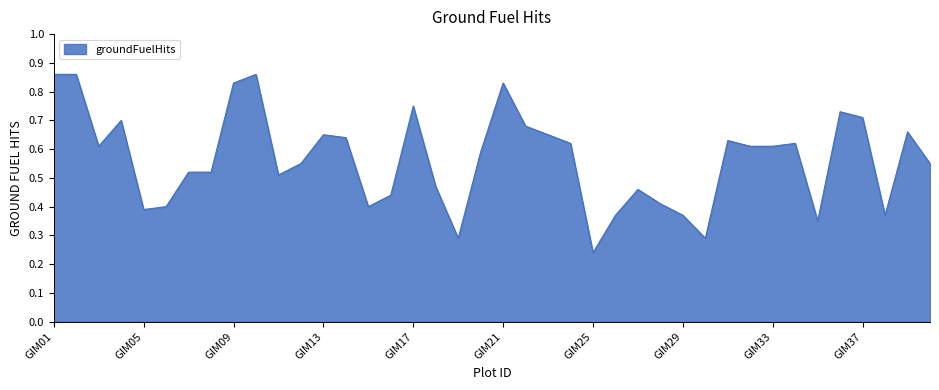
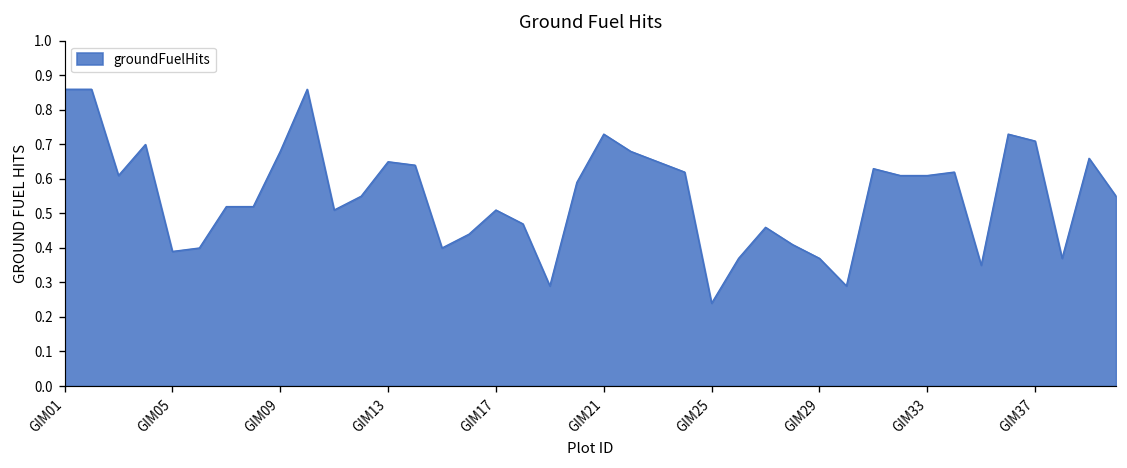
GIM09: 0.83 -> 0.68
GIM17: 0.75 -> 0.51
GIM21: 0.83 -> 0.73
